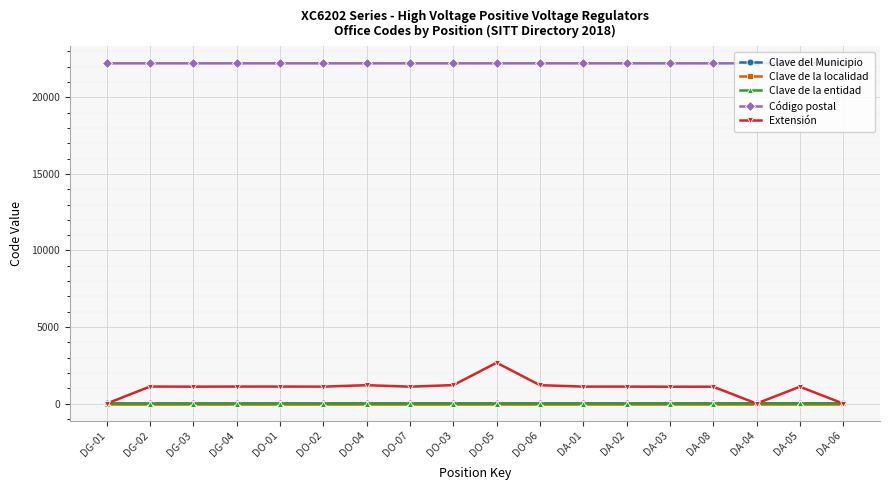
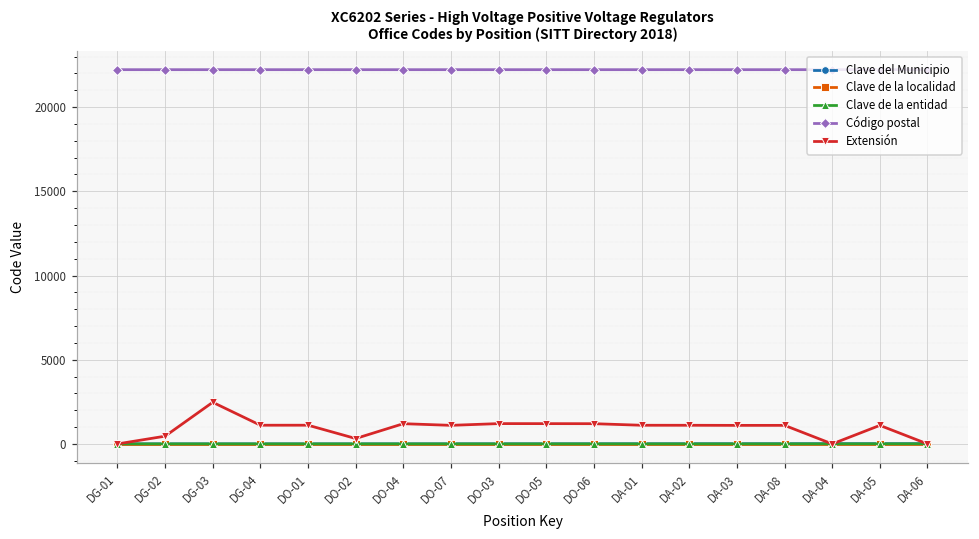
Extensión, DG-02: 1100 -> 500
Extensión, DG-03: 1100 -> 2500
Extensión, DO-02: 1100 -> 300
Extensión, DO-05: 2700 -> 1200
